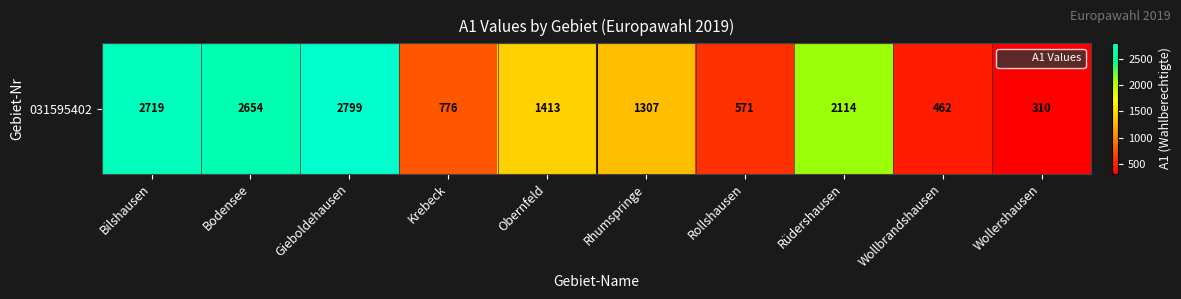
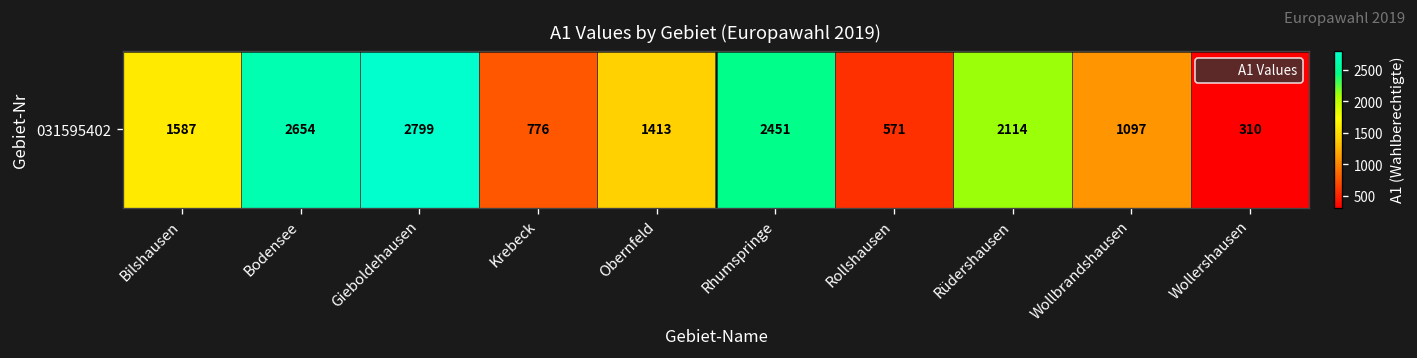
031595402, Bilshausen: 2719 -> 1587
031595402, Rhumspringe: 1307 -> 2451
031595402, Wollbrandshausen: 462 -> 1097
